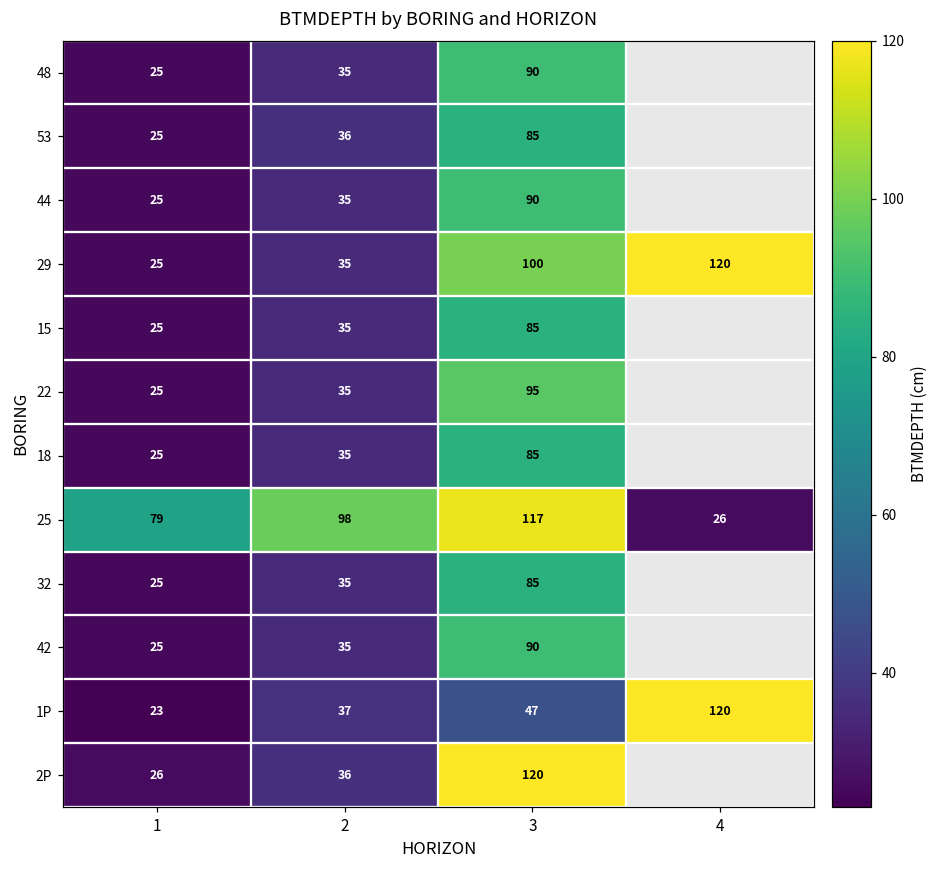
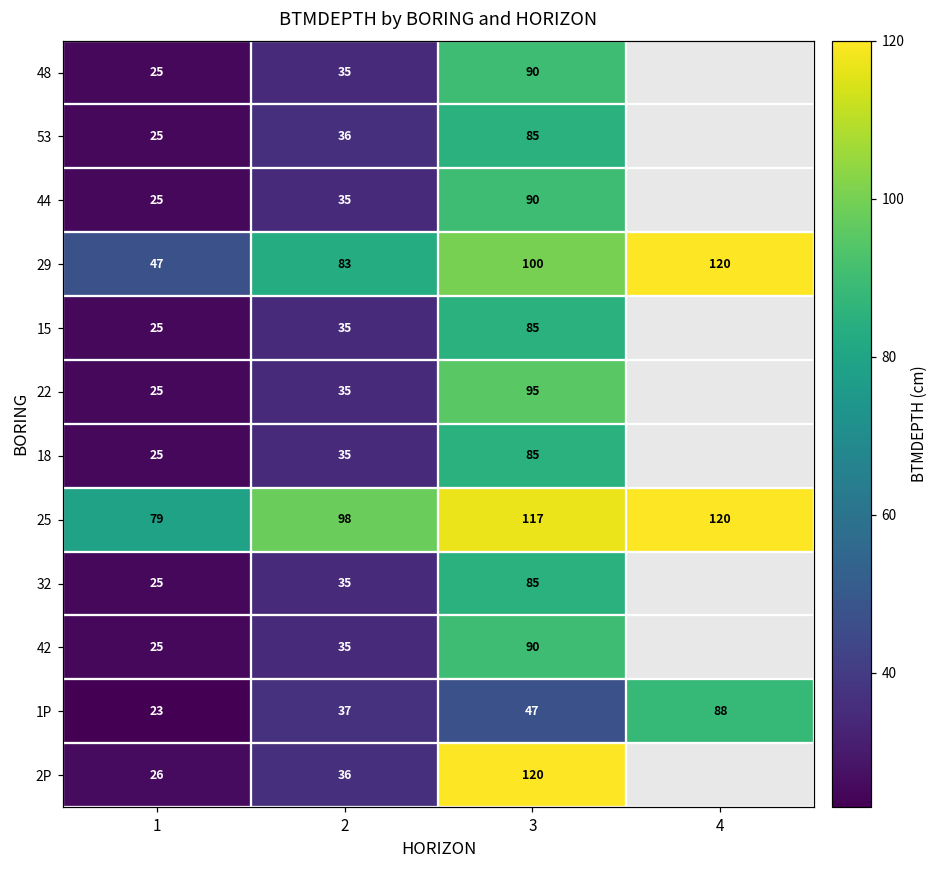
29, 1: 25 -> 47
29, 2: 35 -> 83
25, 4: 26 -> 120
1P, 4: 120 -> 88
